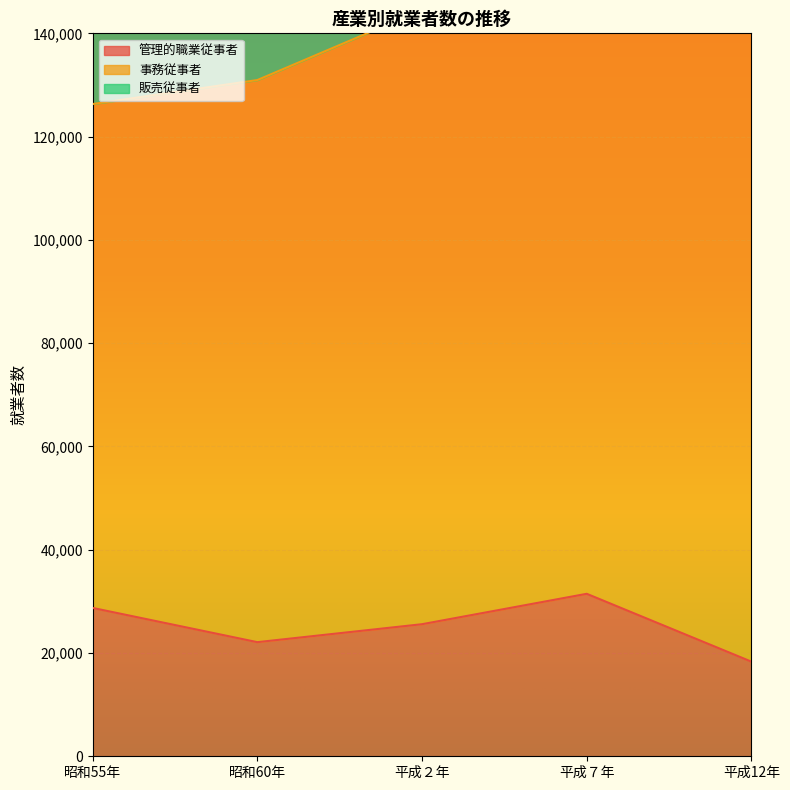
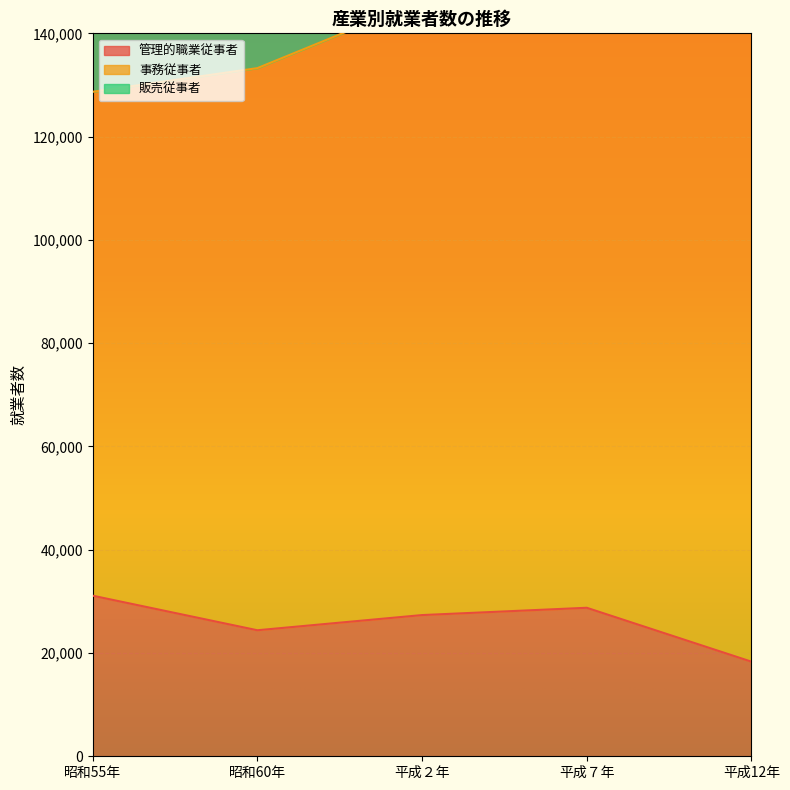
管理的職業従事者, 昭和55年: 29,000 -> 31,000
管理的職業従事者, 昭和60年: 22,000 -> 24,000
管理的職業従事者, 平成２年: 26,000 -> 27,000
管理的職業従事者, 平成７年: 31,000 -> 29,000
